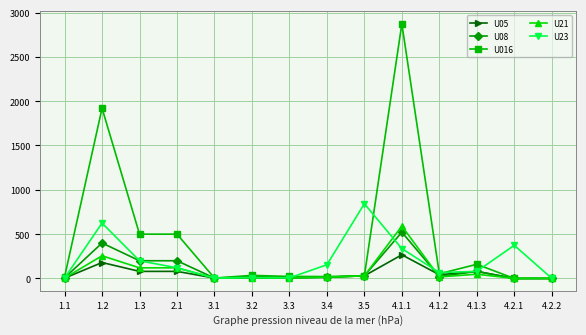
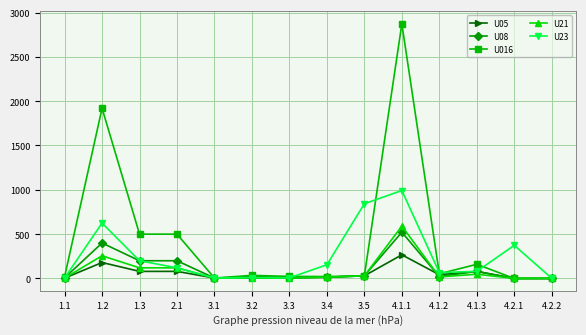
U23, 4.1.1: 300 -> 1000
